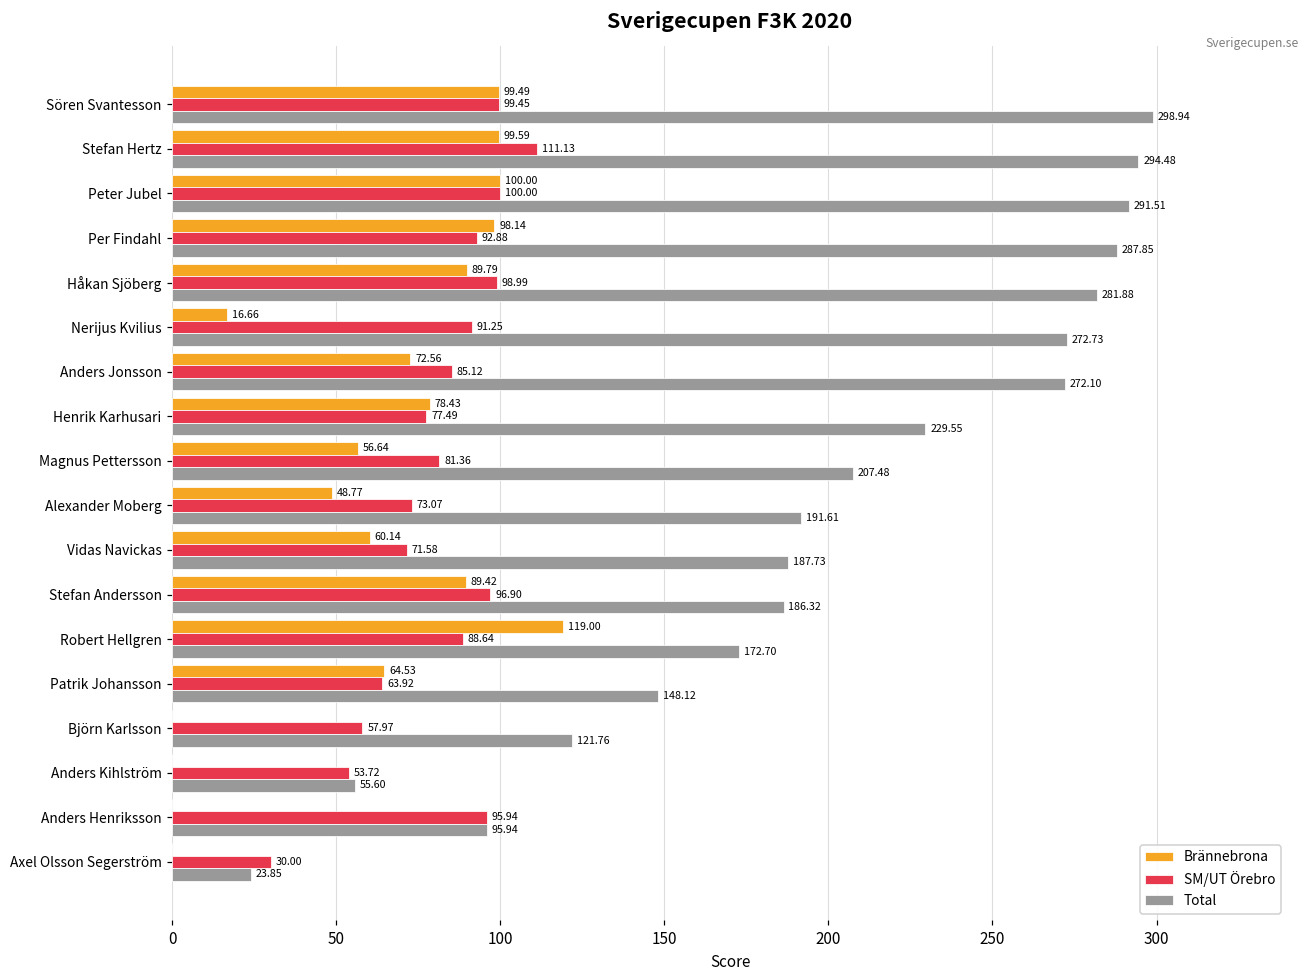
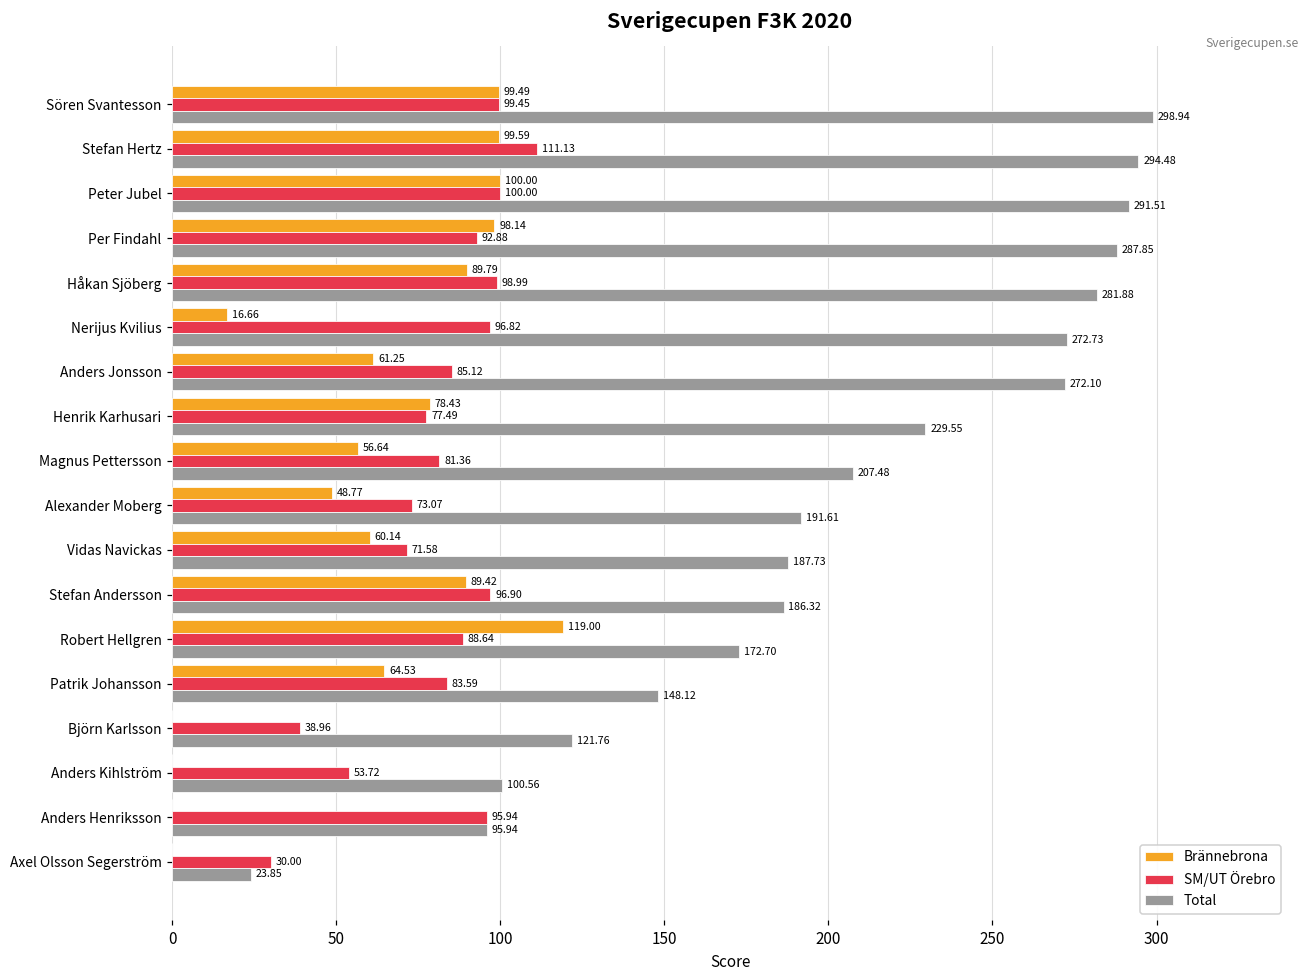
SM/UT Örebro, Nerijus Kvilius: 91.25 -> 96.82
Brännebrona, Anders Jonsson: 72.56 -> 61.25
SM/UT Örebro, Patrik Johansson: 63.92 -> 83.59
SM/UT Örebro, Björn Karlsson: 57.97 -> 38.96
Total, Anders Kihlström: 55.60 -> 100.56
